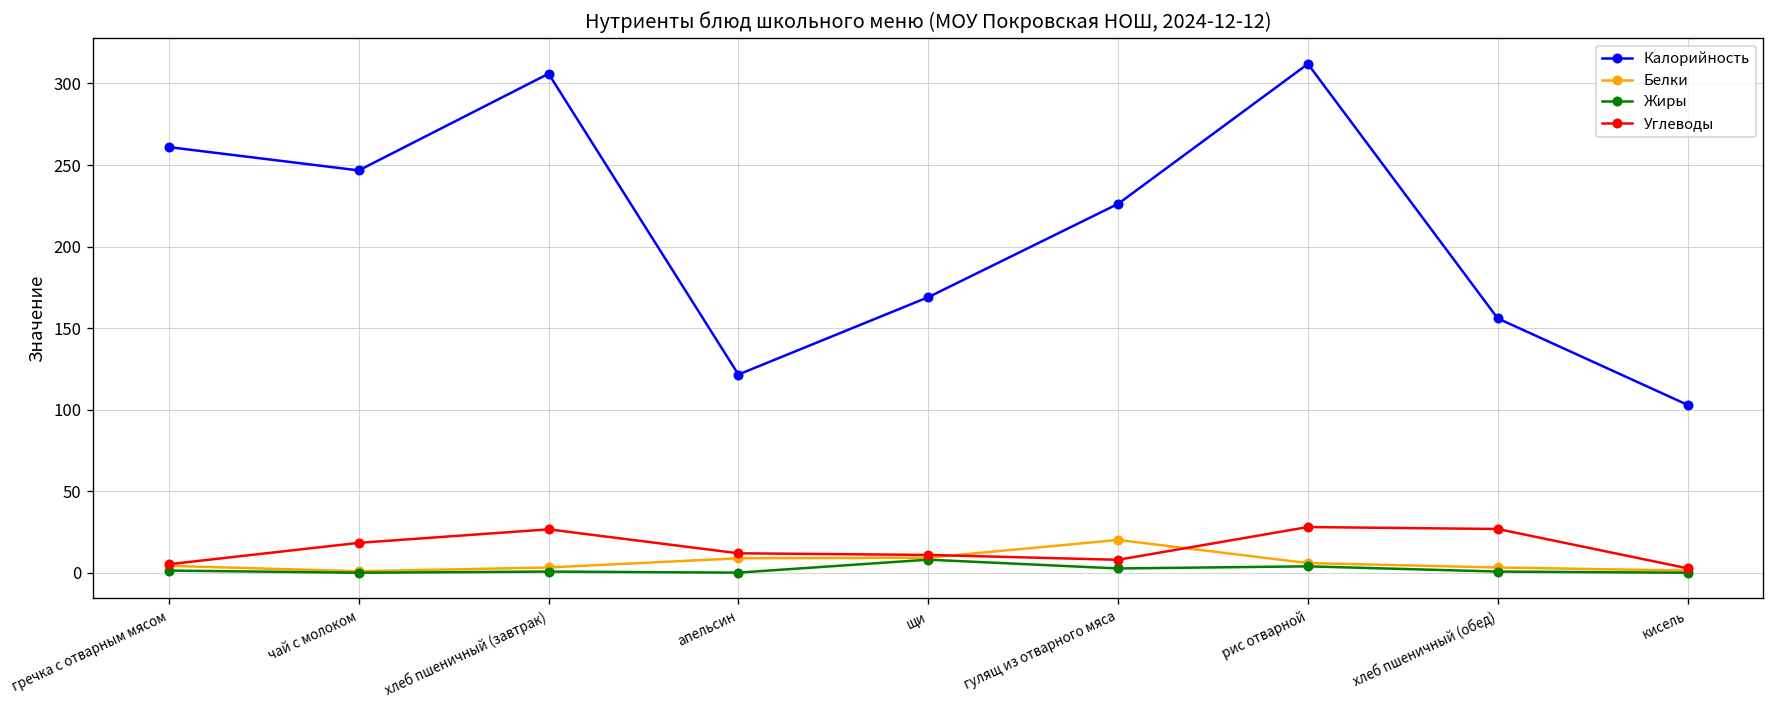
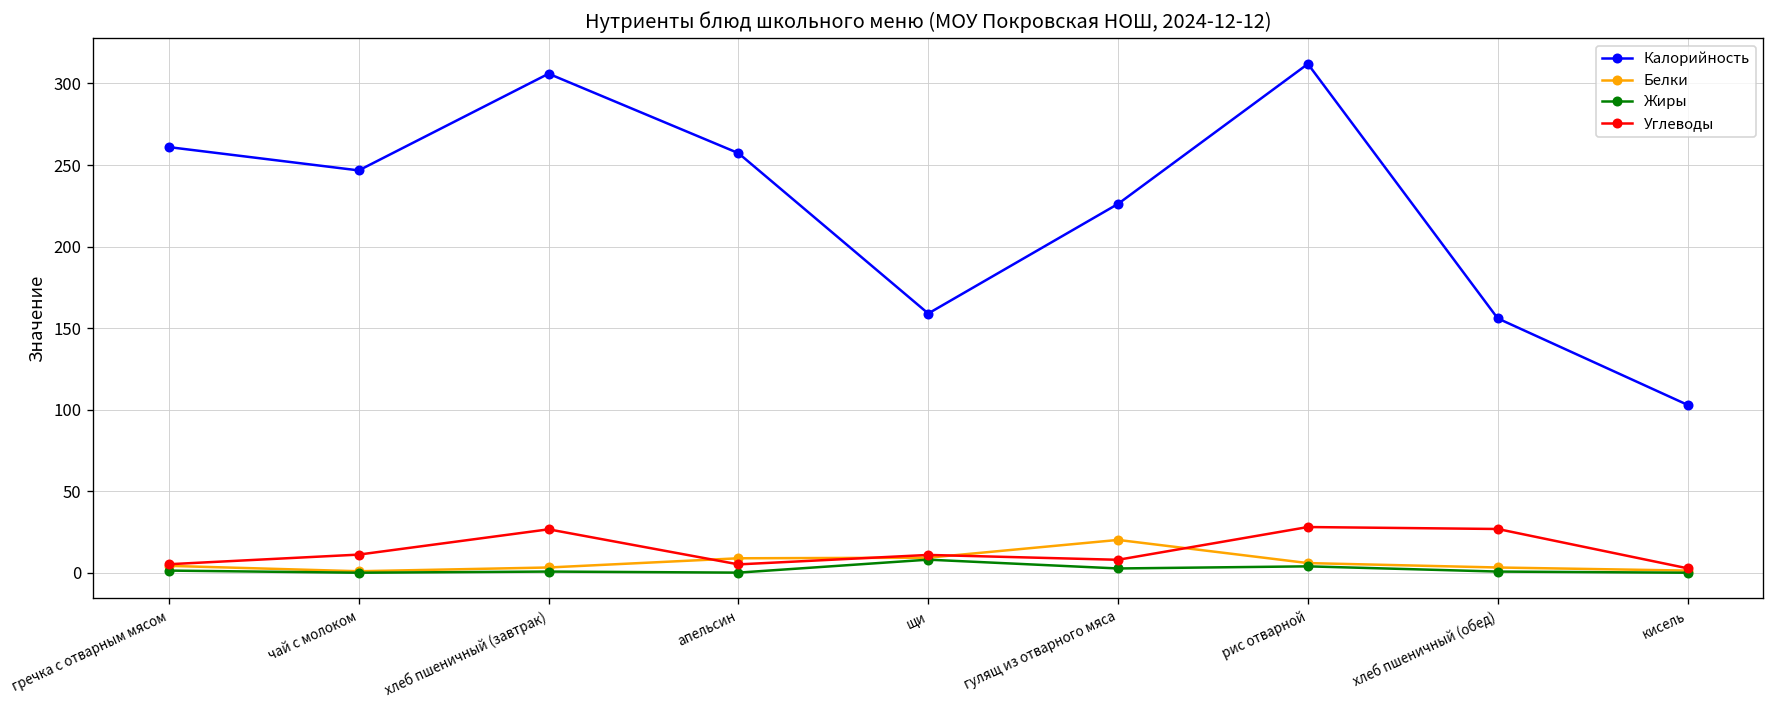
Углеводы, чай с молоком: 18 -> 11
Калорийность, апельсин: 122 -> 257
Углеводы, апельсин: 12 -> 5
Калорийность, щи: 169 -> 159
